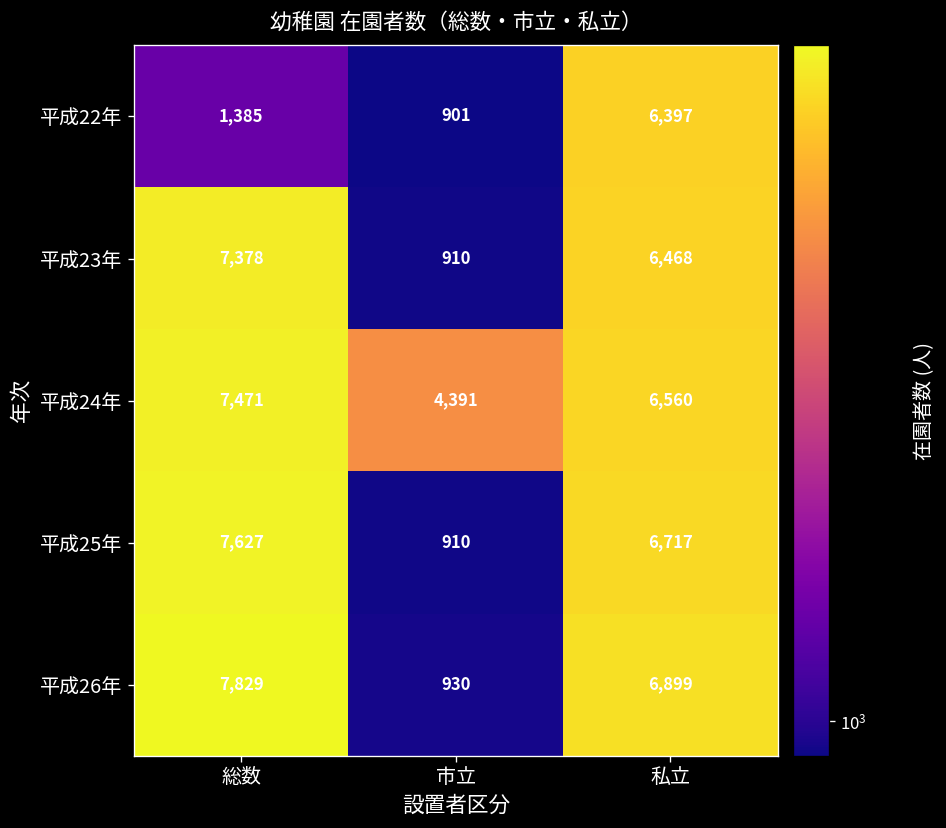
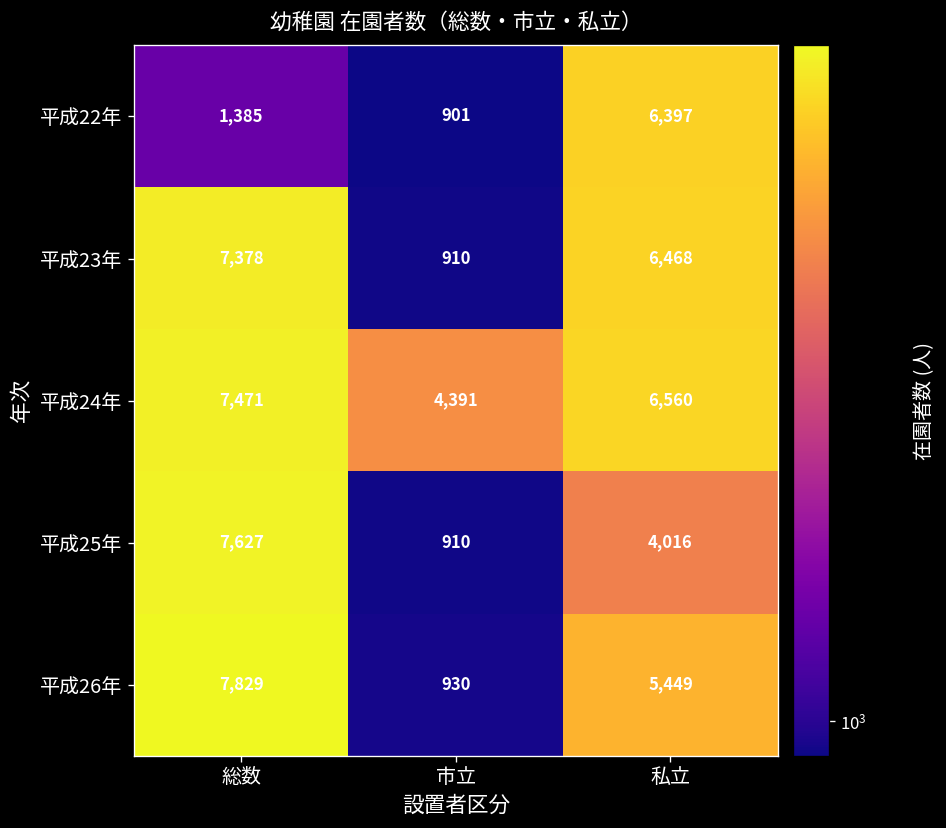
平成25年, 私立: 6,717 -> 4,016
平成26年, 私立: 6,899 -> 5,449
